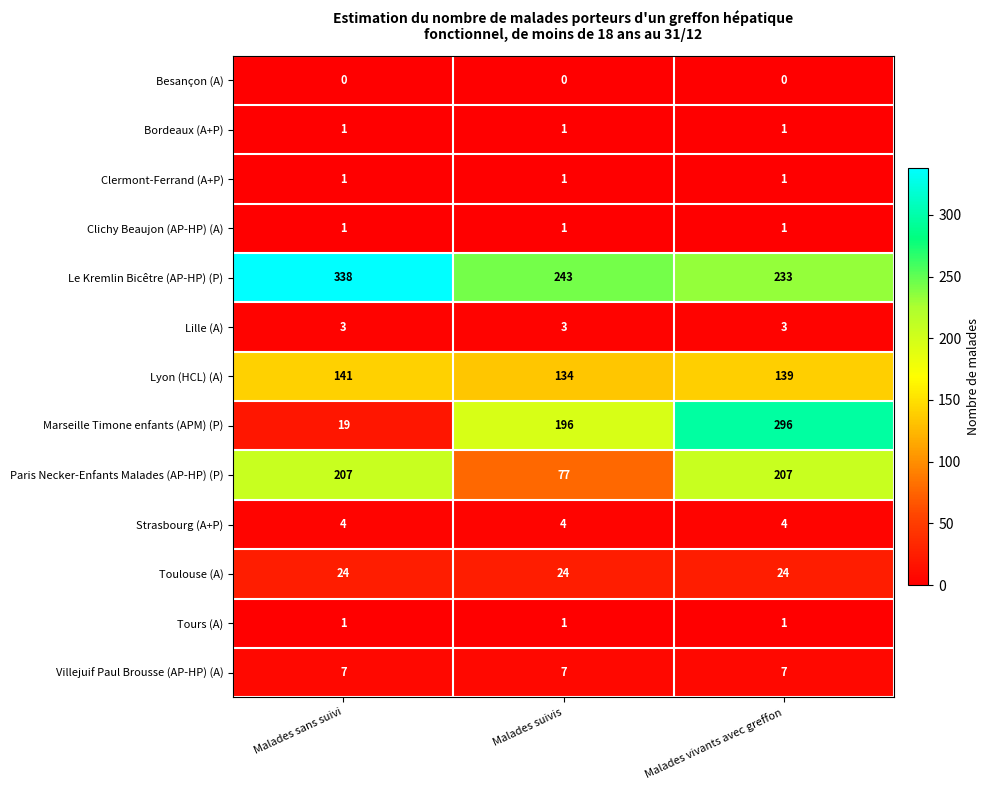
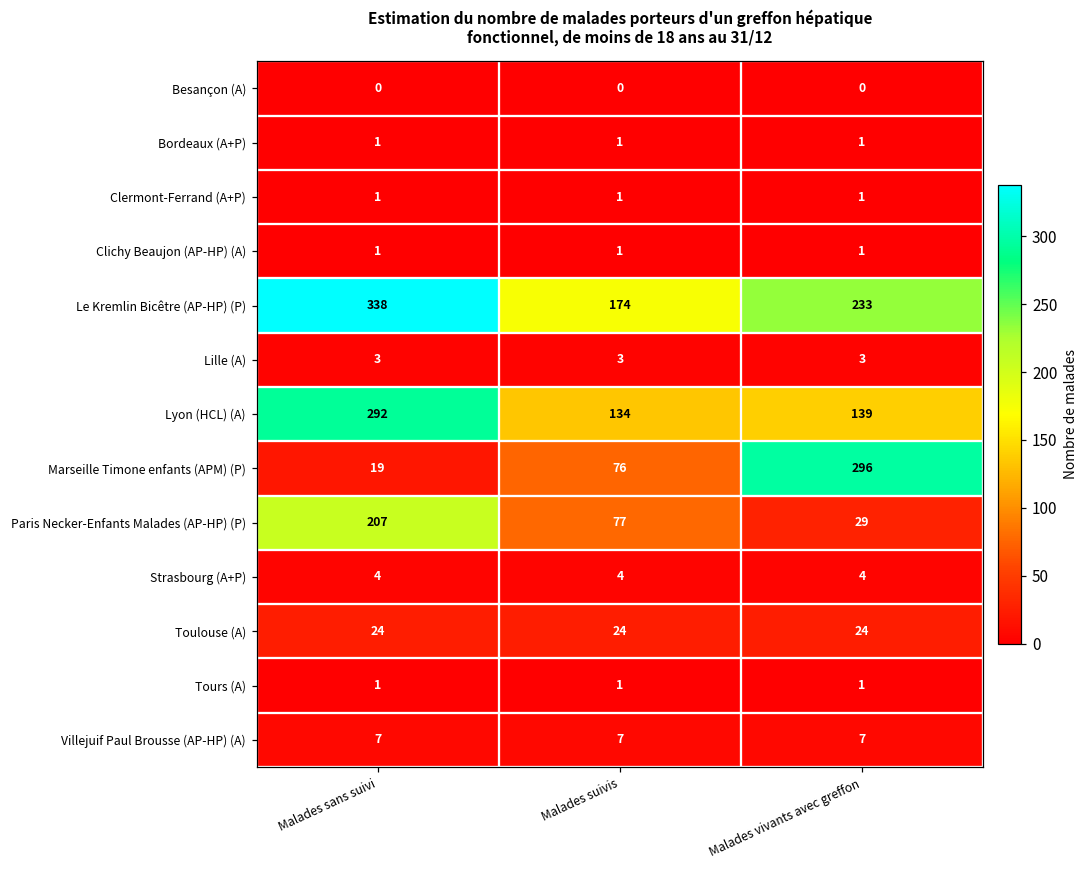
Le Kremlin Bicêtre (AP-HP) (P), Malades suivis: 243 -> 174
Lyon (HCL) (A), Malades sans suivi: 141 -> 292
Marseille Timone enfants (APM) (P), Malades suivis: 196 -> 76
Paris Necker-Enfants Malades (AP-HP) (P), Malades vivants avec greffon: 207 -> 29
